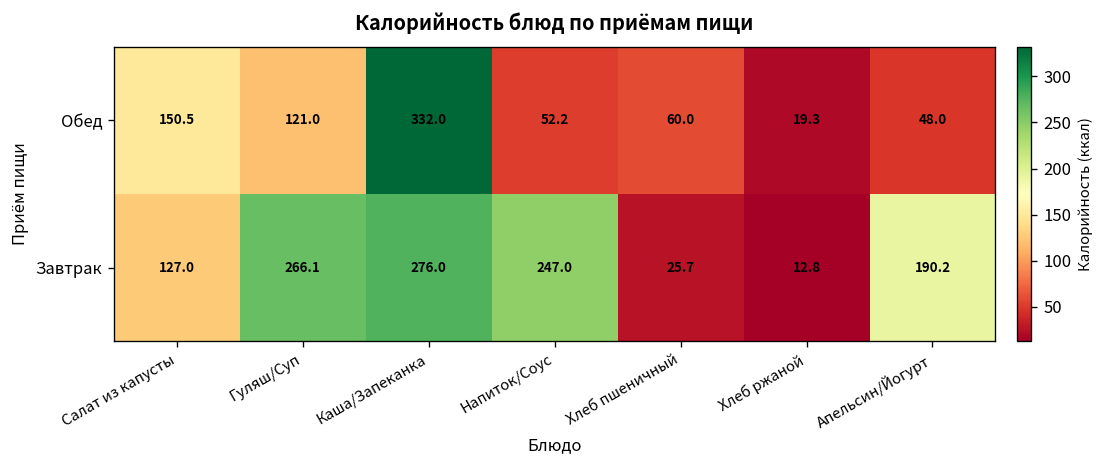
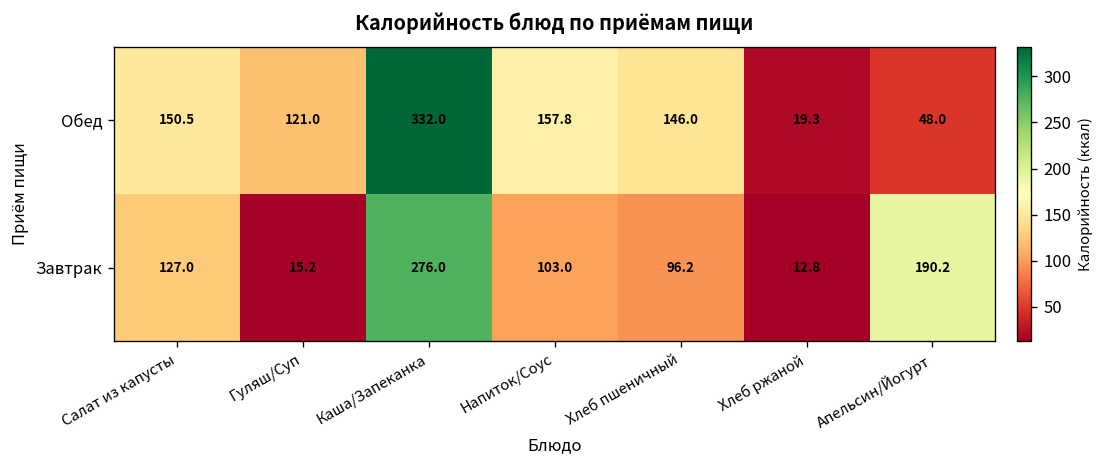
Обед, Напиток/Соус: 52.2 -> 157.8
Обед, Хлеб пшеничный: 60.0 -> 146.0
Завтрак, Гуляш/Суп: 266.1 -> 15.2
Завтрак, Напиток/Соус: 247.0 -> 103.0
Завтрак, Хлеб пшеничный: 25.7 -> 96.2
